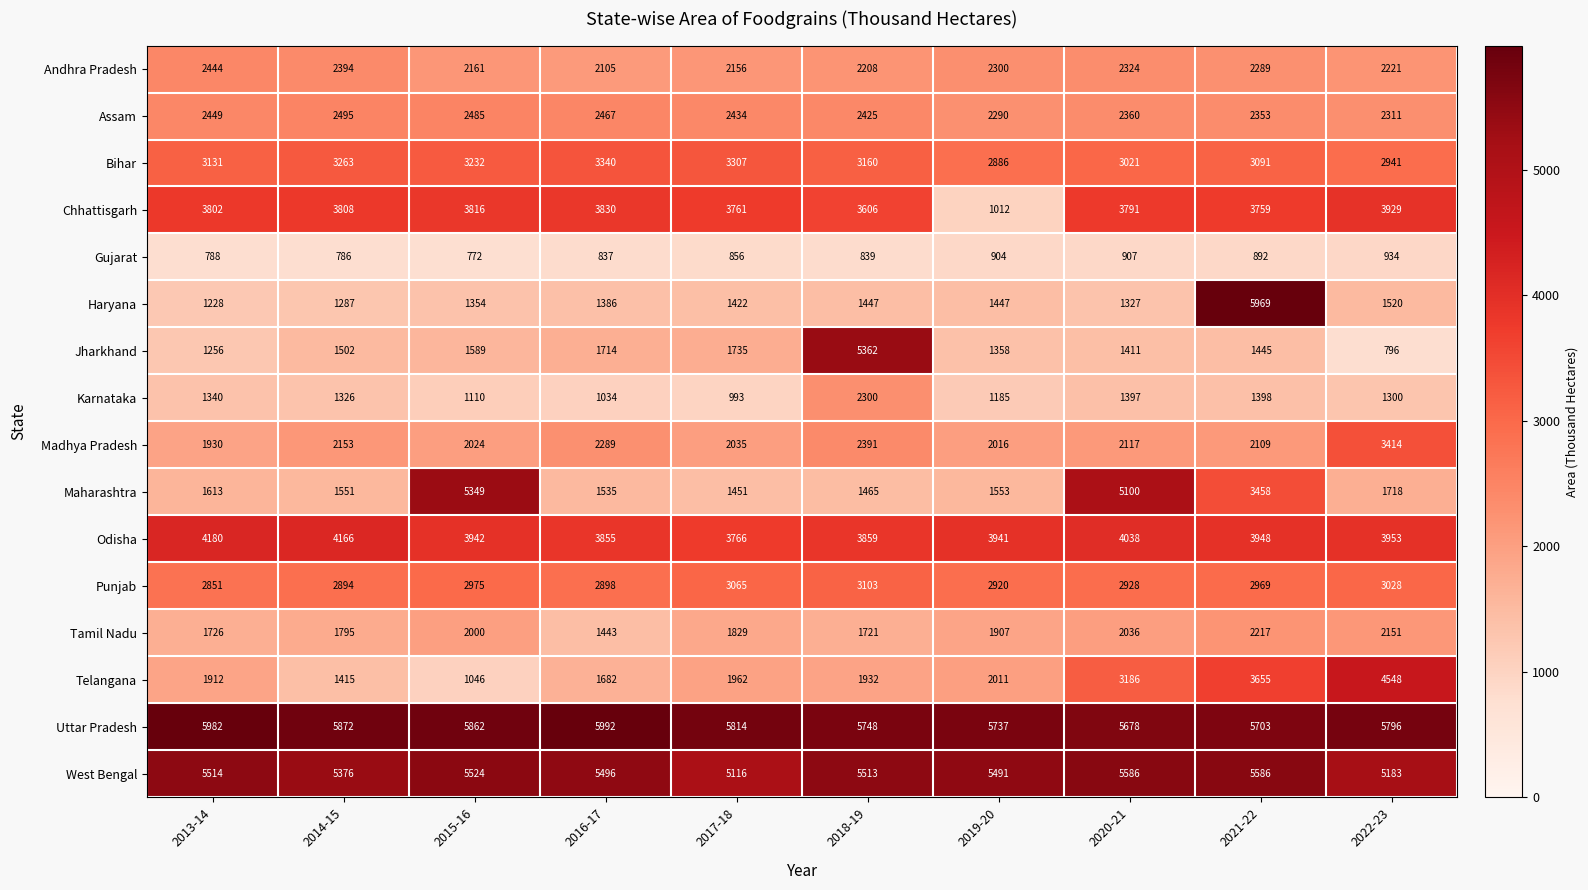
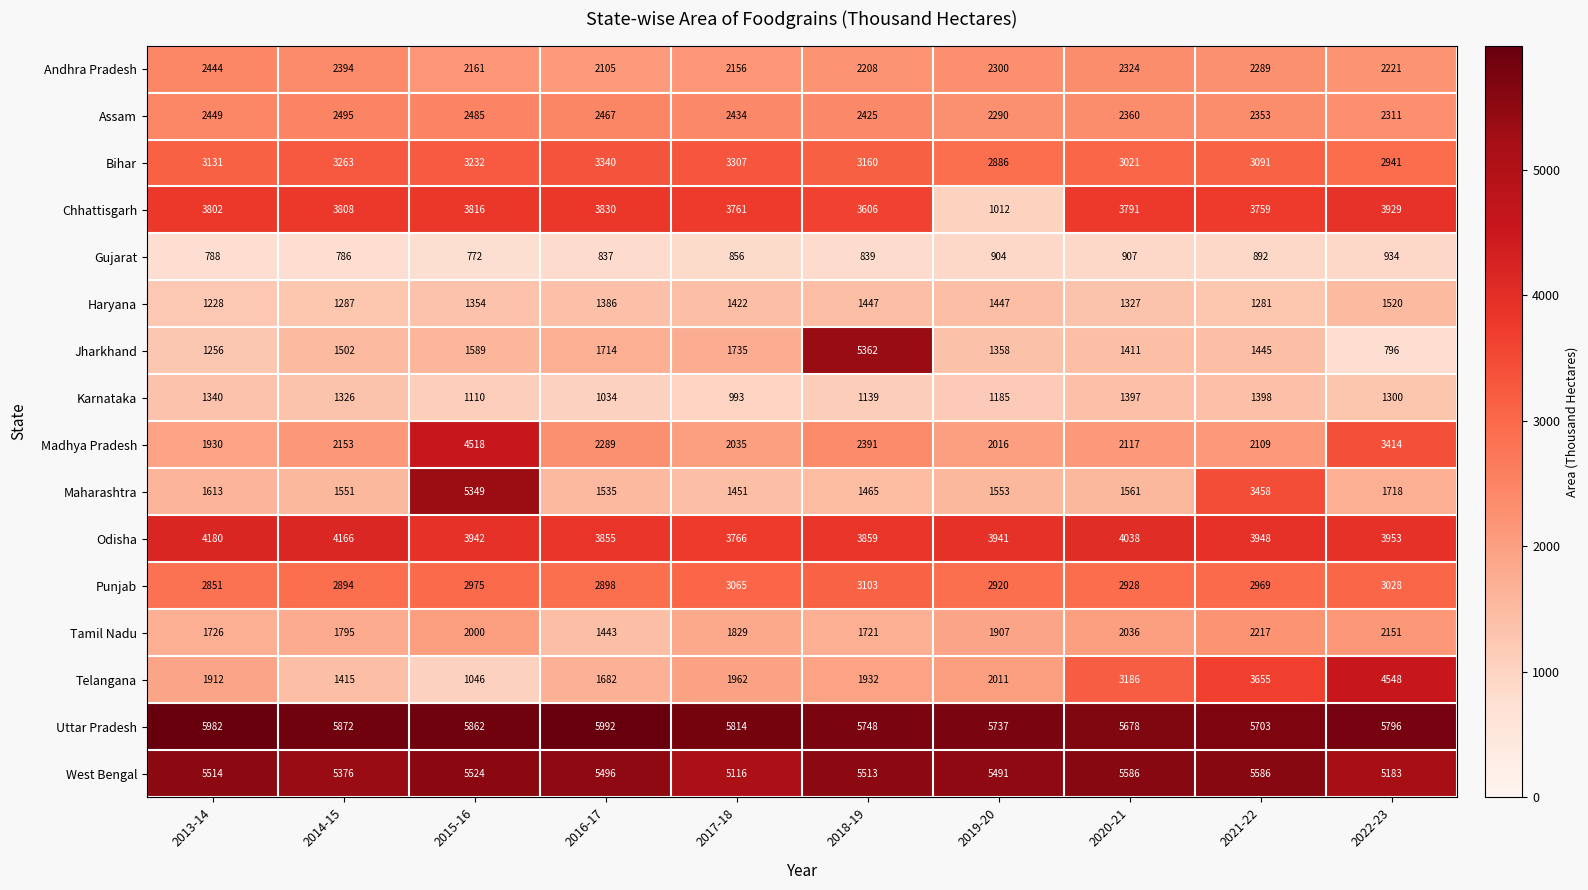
Haryana, 2021-22: 5969 -> 1281
Karnataka, 2018-19: 2300 -> 1139
Madhya Pradesh, 2015-16: 2024 -> 4518
Maharashtra, 2020-21: 5100 -> 1561
